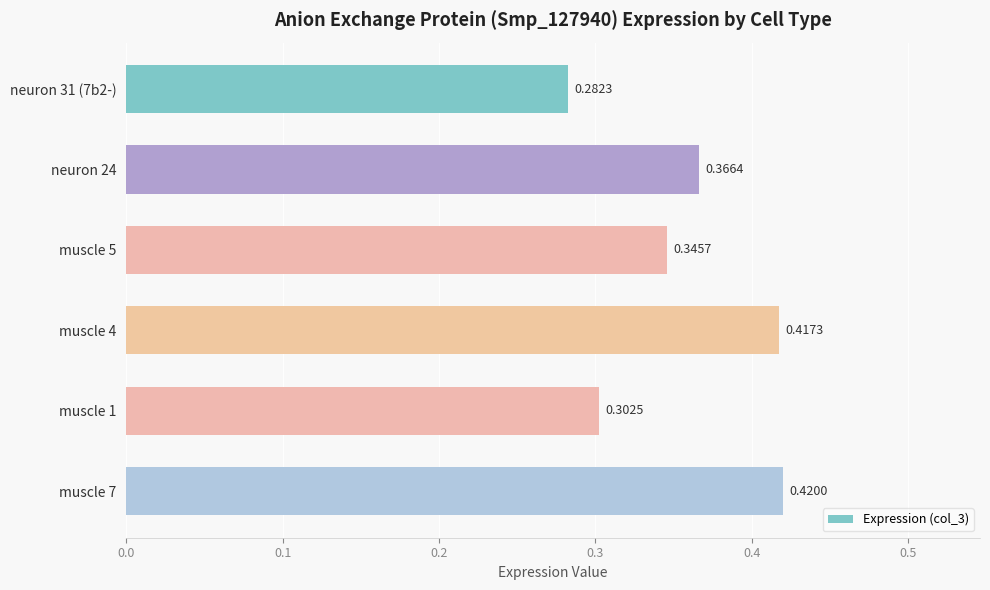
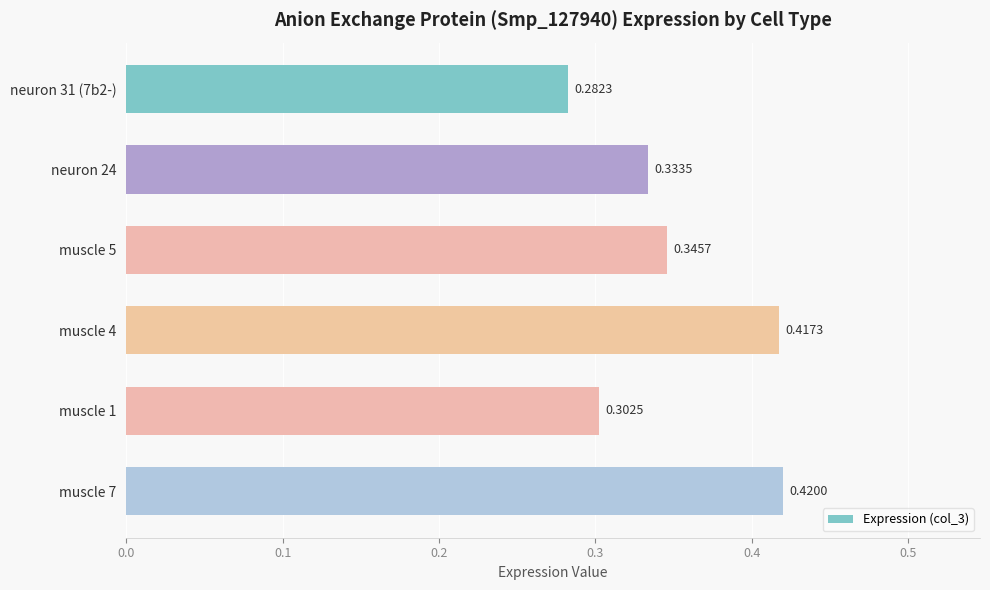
neuron 24: 0.3664 -> 0.3335
